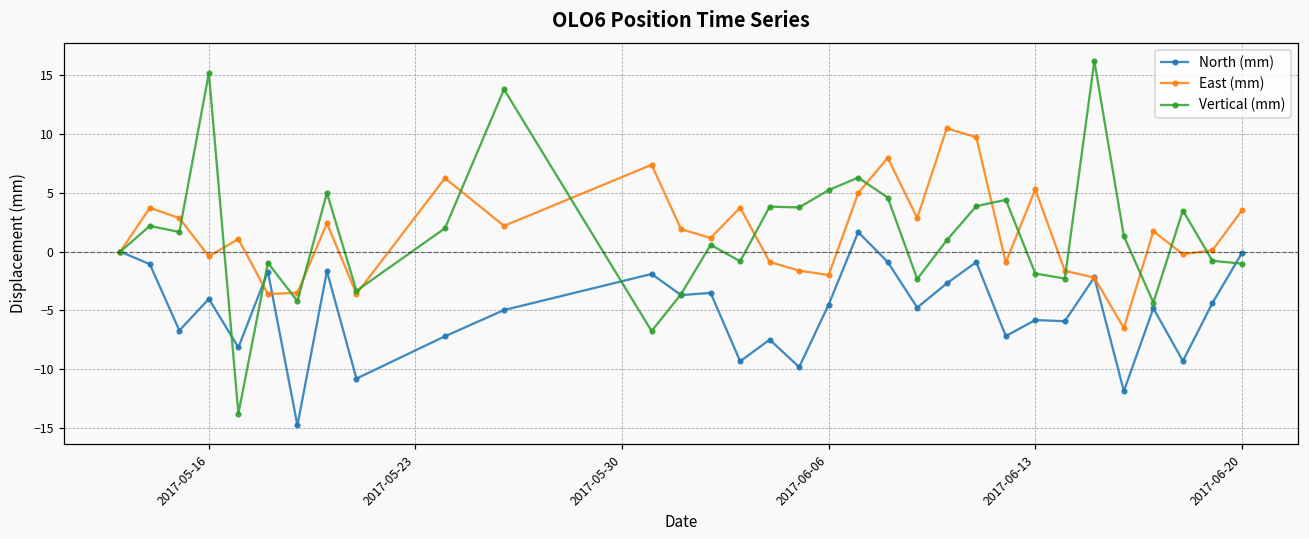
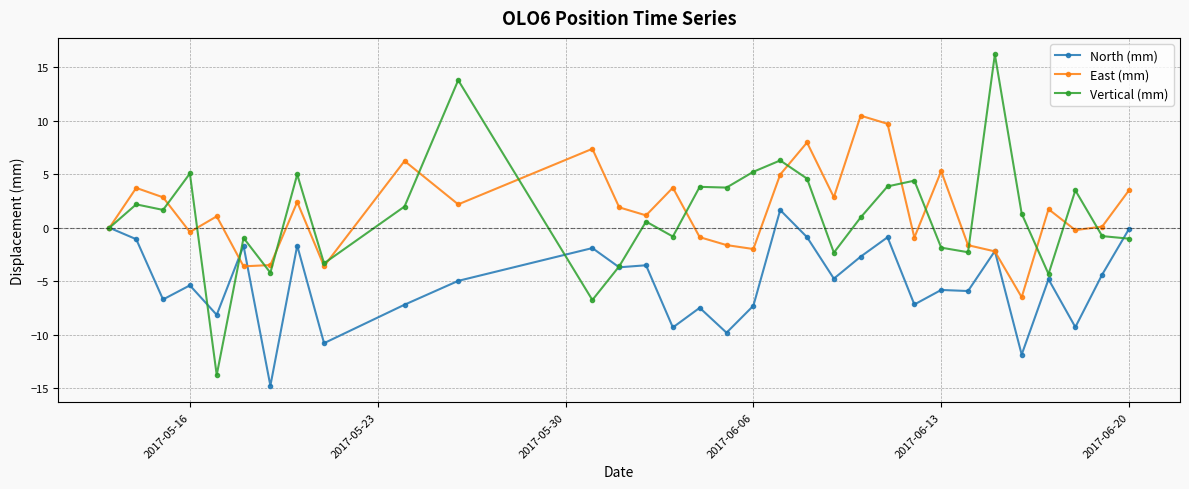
North (mm), 2017-05-16: -4.0 -> -5.4
Vertical (mm), 2017-05-16: 15.2 -> 5.1
North (mm), 2017-06-06: -4.5 -> -7.3
